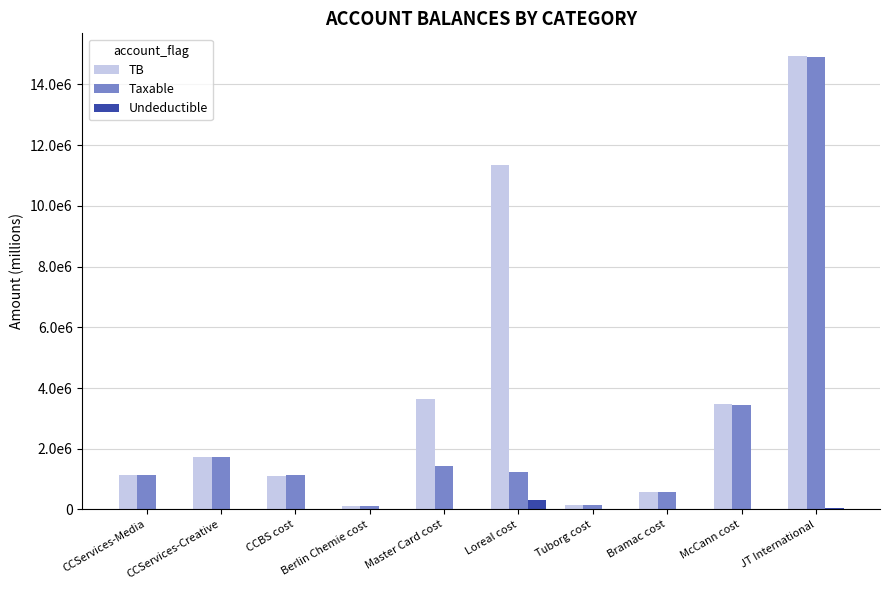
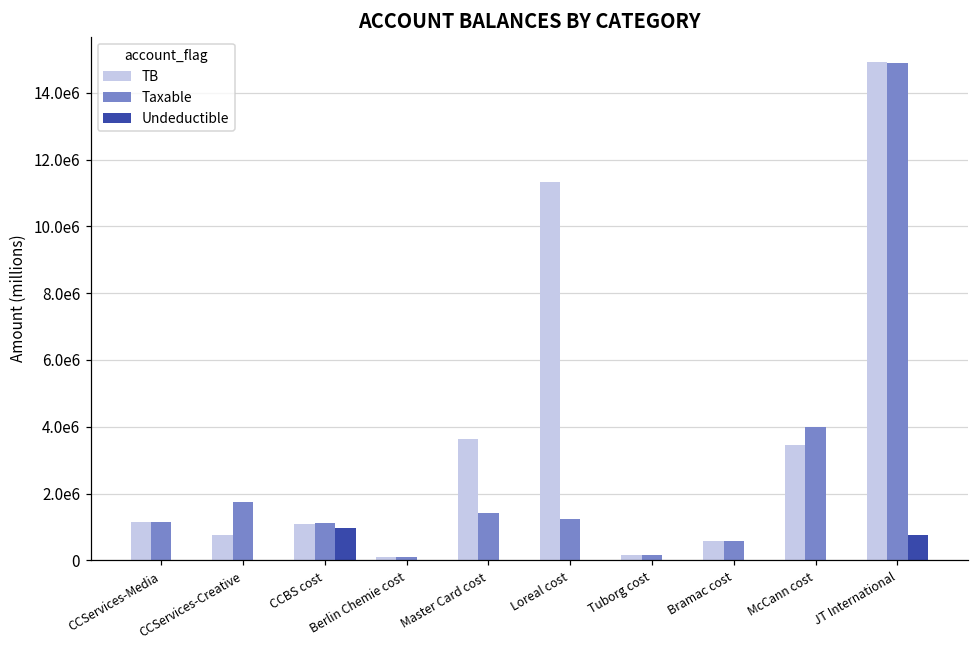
TB, CCServices-Creative: 1700000 -> 800000
Undeductible, CCBS cost: 0 -> 1000000
Undeductible, Loreal cost: 300000 -> 0
Taxable, McCann cost: 3400000 -> 4000000
Undeductible, JT International: 0 -> 800000
